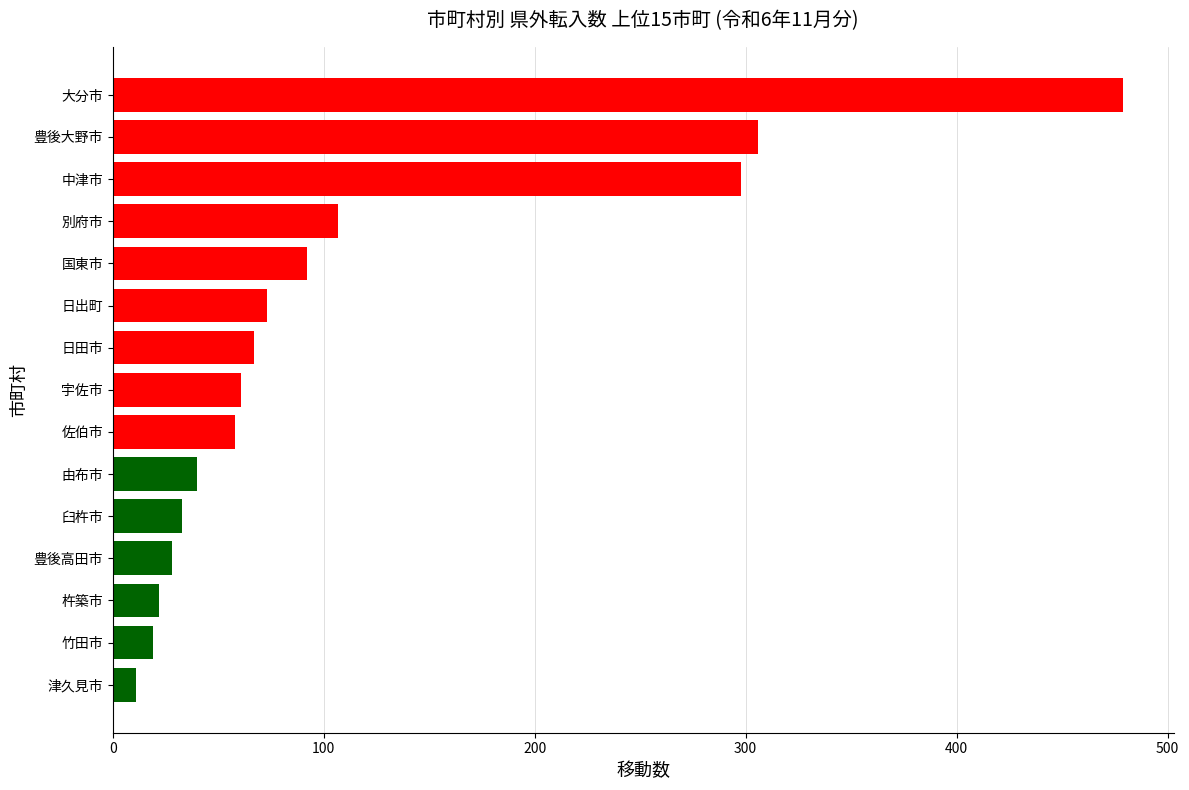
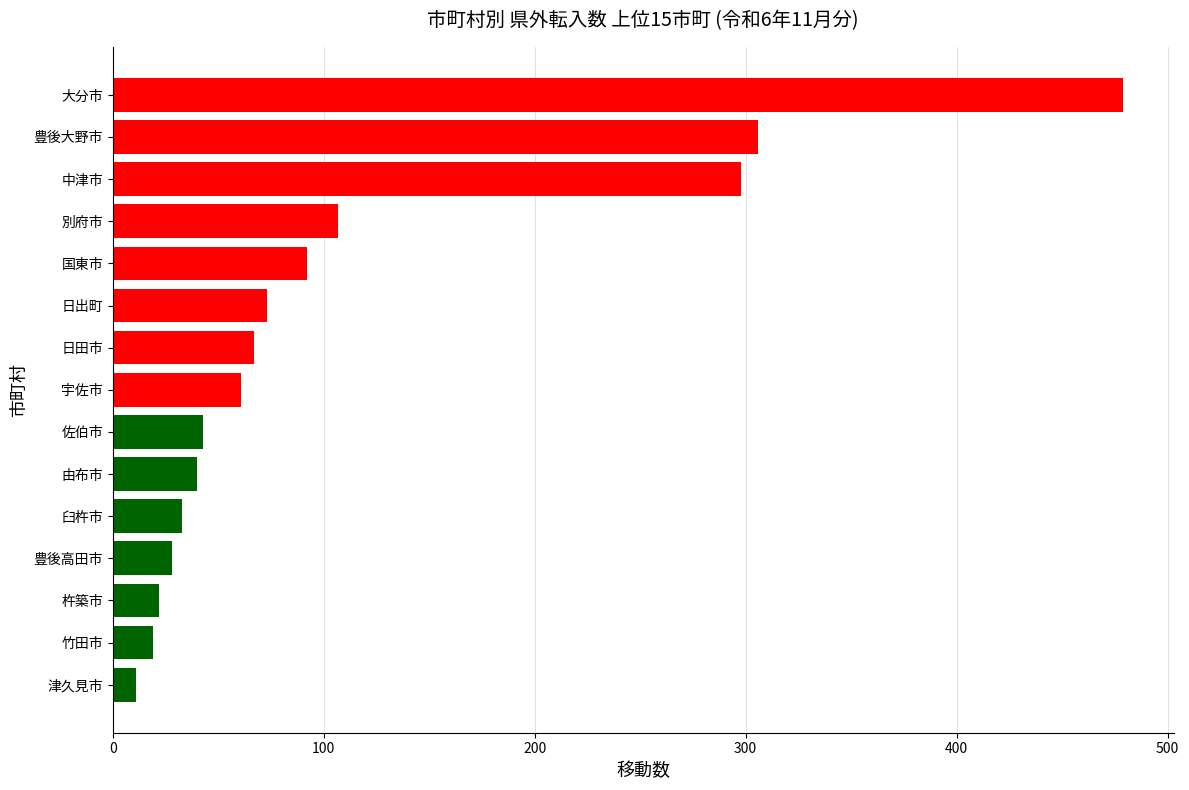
佐伯市: 58 -> 43
